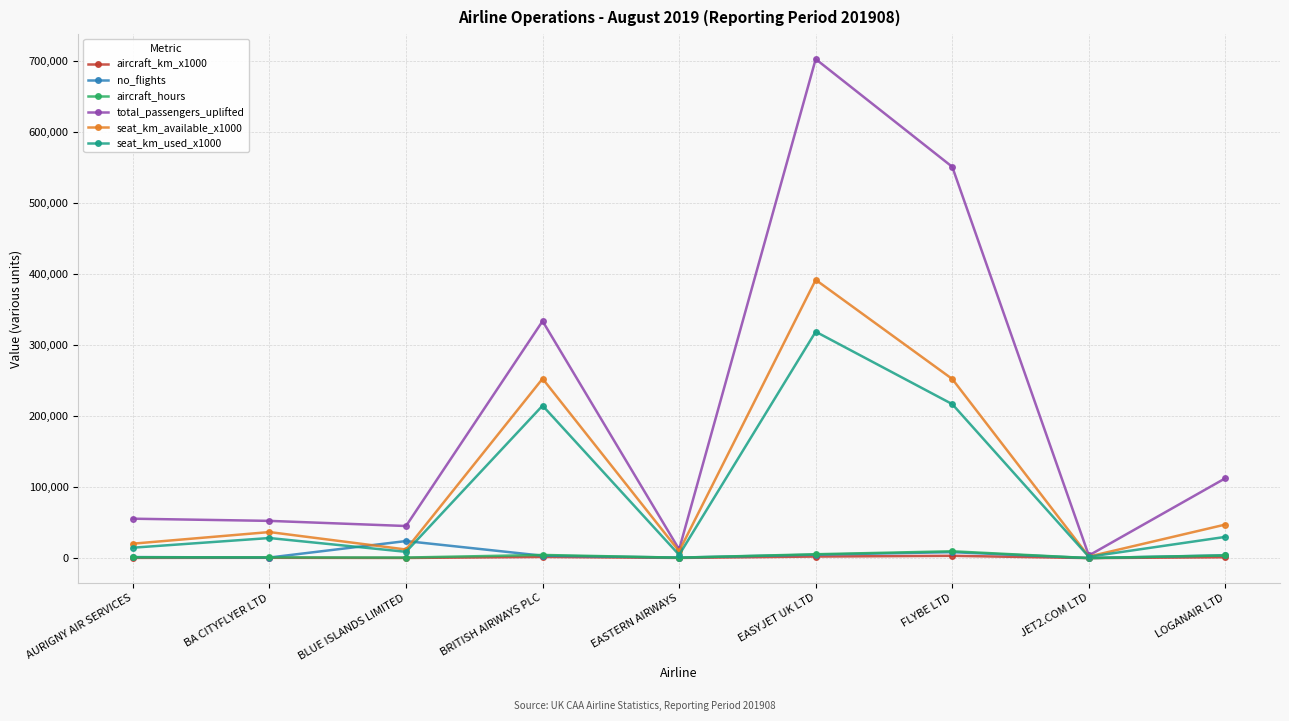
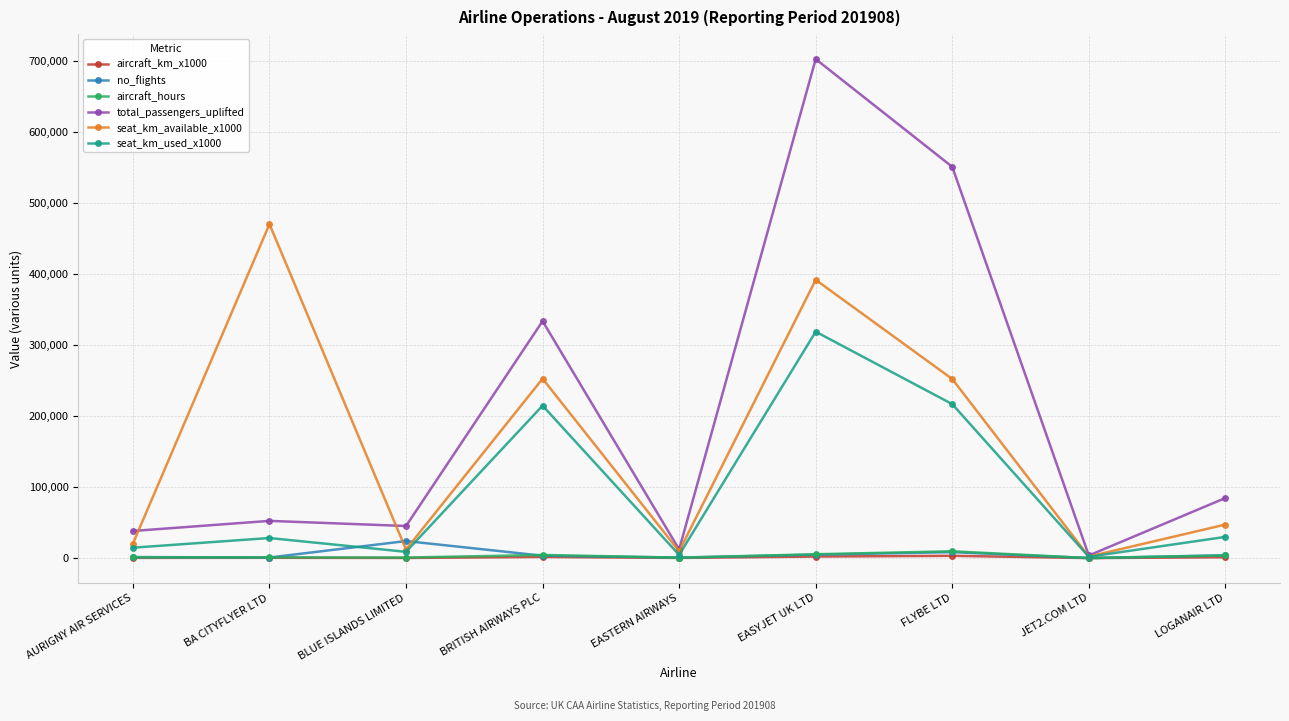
total_passengers_uplifted, AURIGNY AIR SERVICES: 60,000 -> 40,000
seat_km_available_x1000, BA CITYFLYER LTD: 40,000 -> 470,000
total_passengers_uplifted, LOGANAIR LTD: 110,000 -> 80,000
